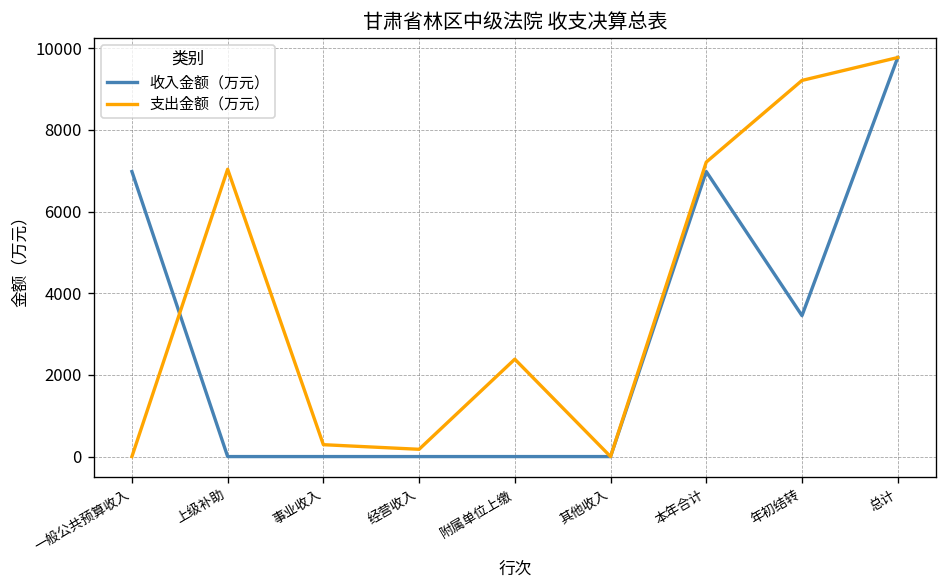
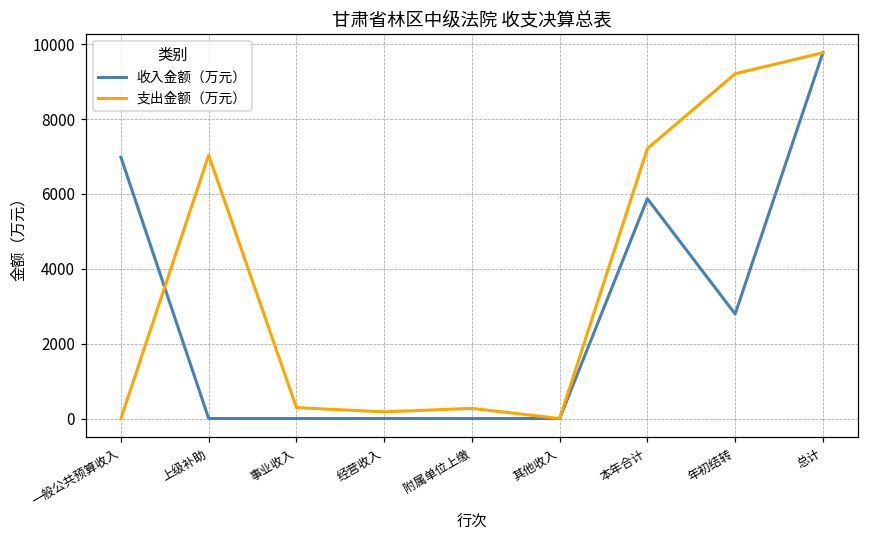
支出金额（万元）, 附属单位上缴: 2400 -> 300
收入金额（万元）, 本年合计: 7000 -> 5900
收入金额（万元）, 年初结转: 3500 -> 2800
